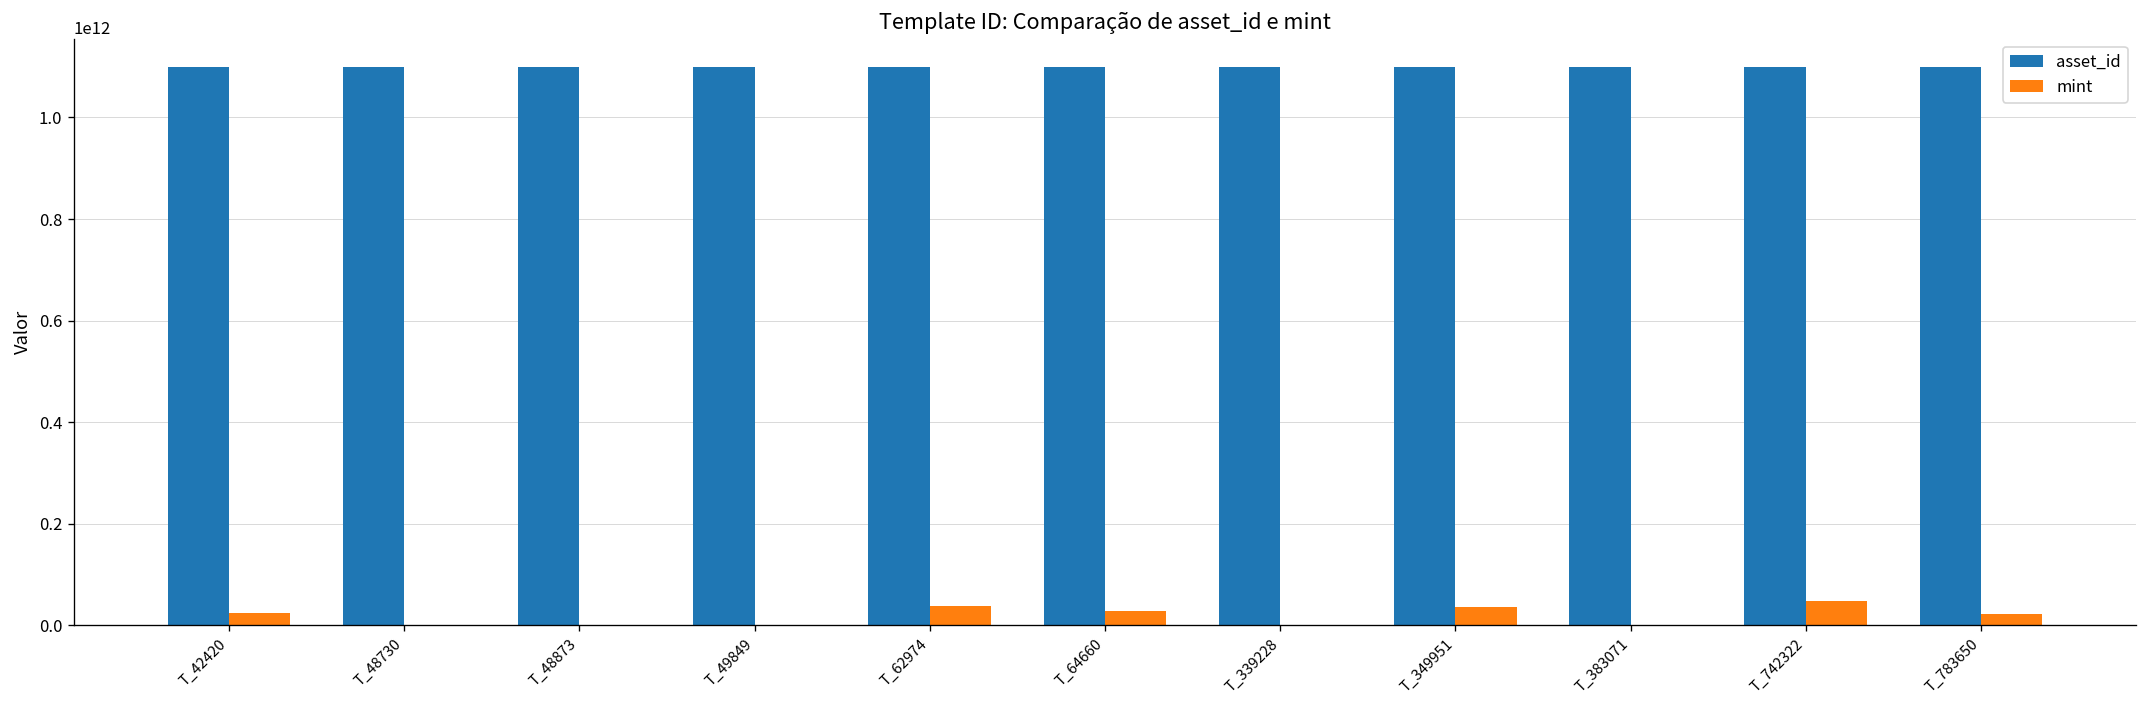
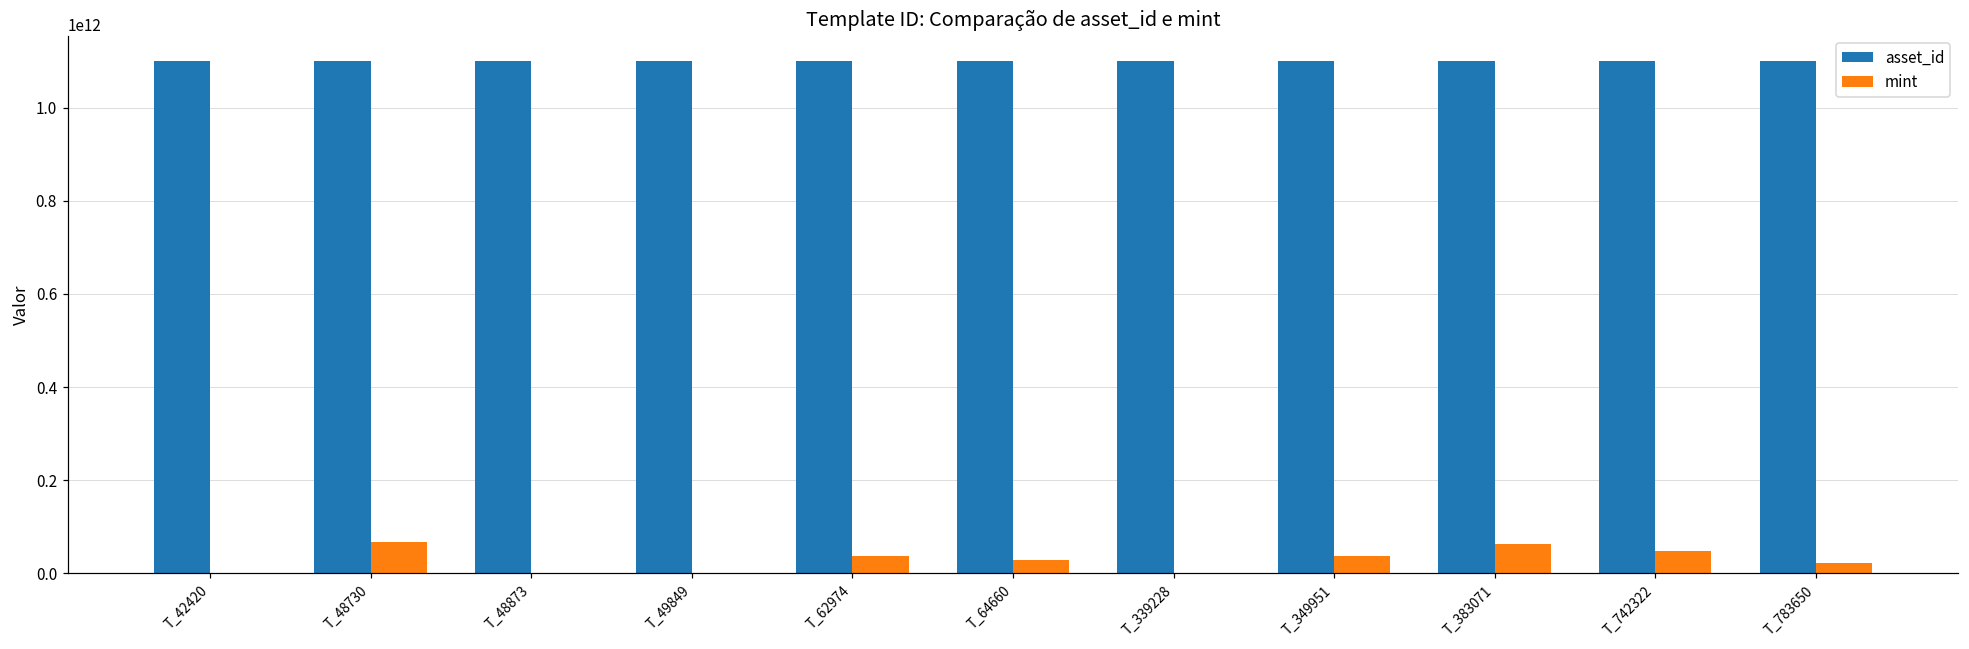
mint, T_42420: 20000000000 -> 0
mint, T_48730: 0 -> 70000000000
mint, T_383071: 0 -> 60000000000
